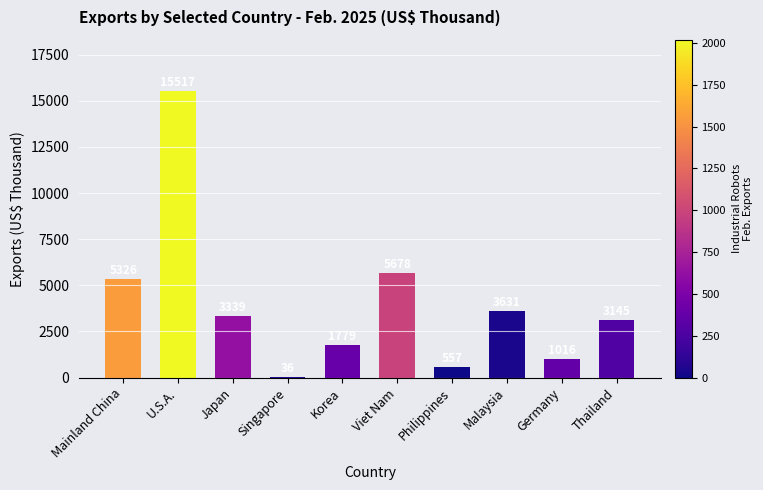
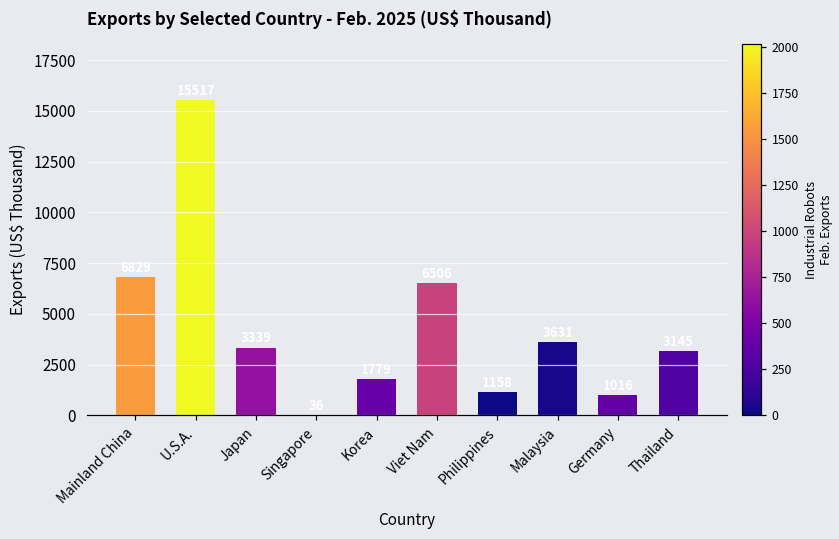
Mainland China: 5300 -> 6800
Viet Nam: 5700 -> 6500
Philippines: 600 -> 1200
